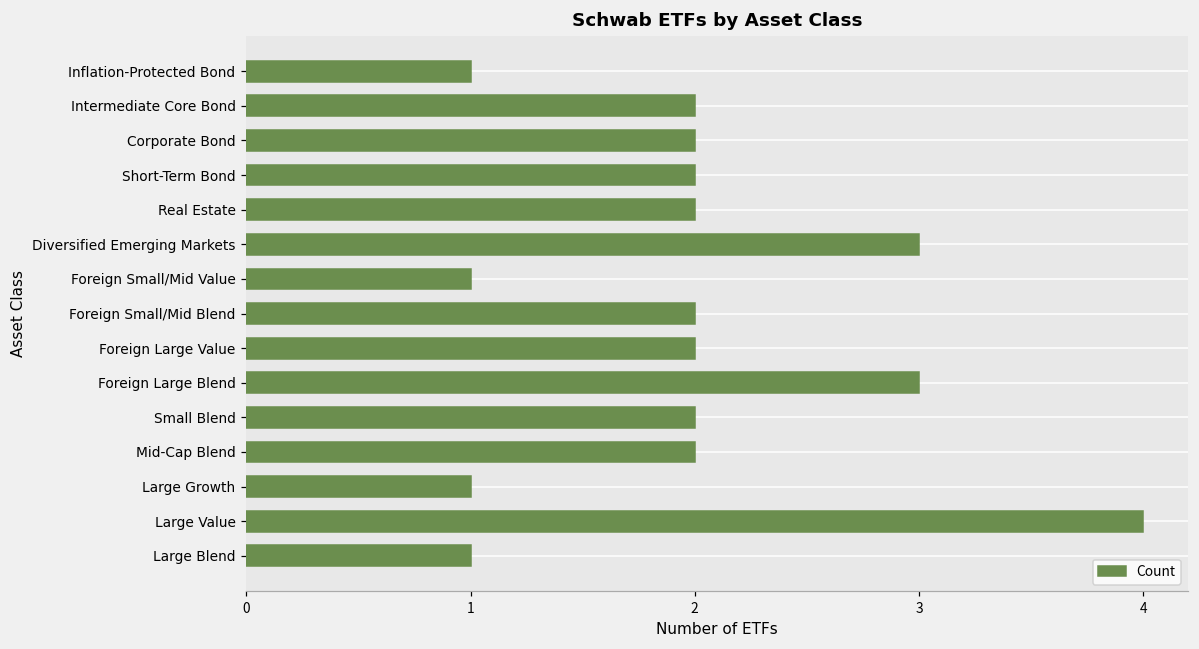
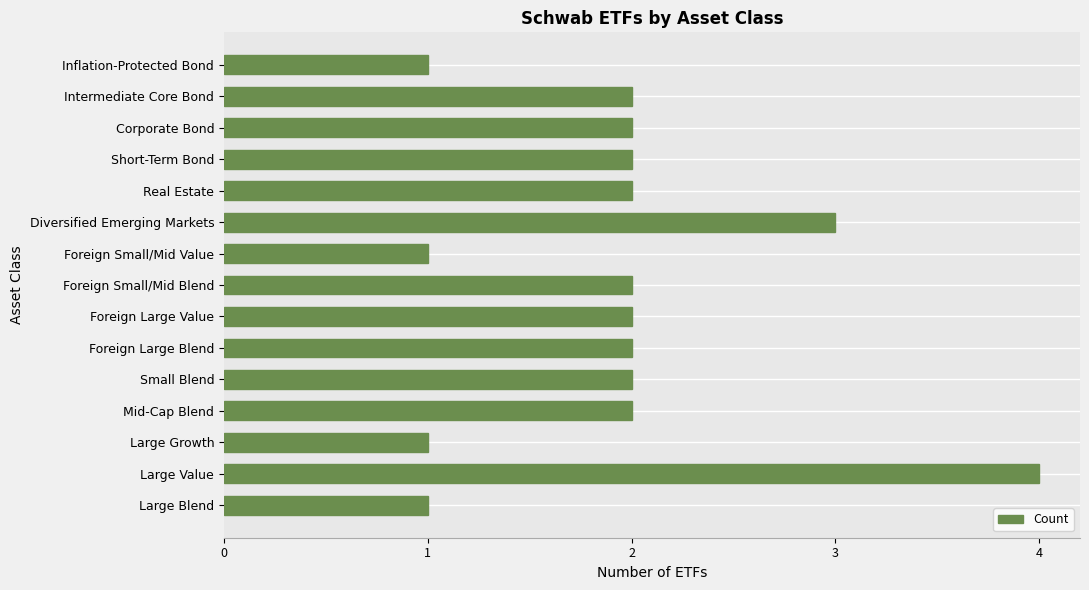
Foreign Large Blend: 3 -> 2
